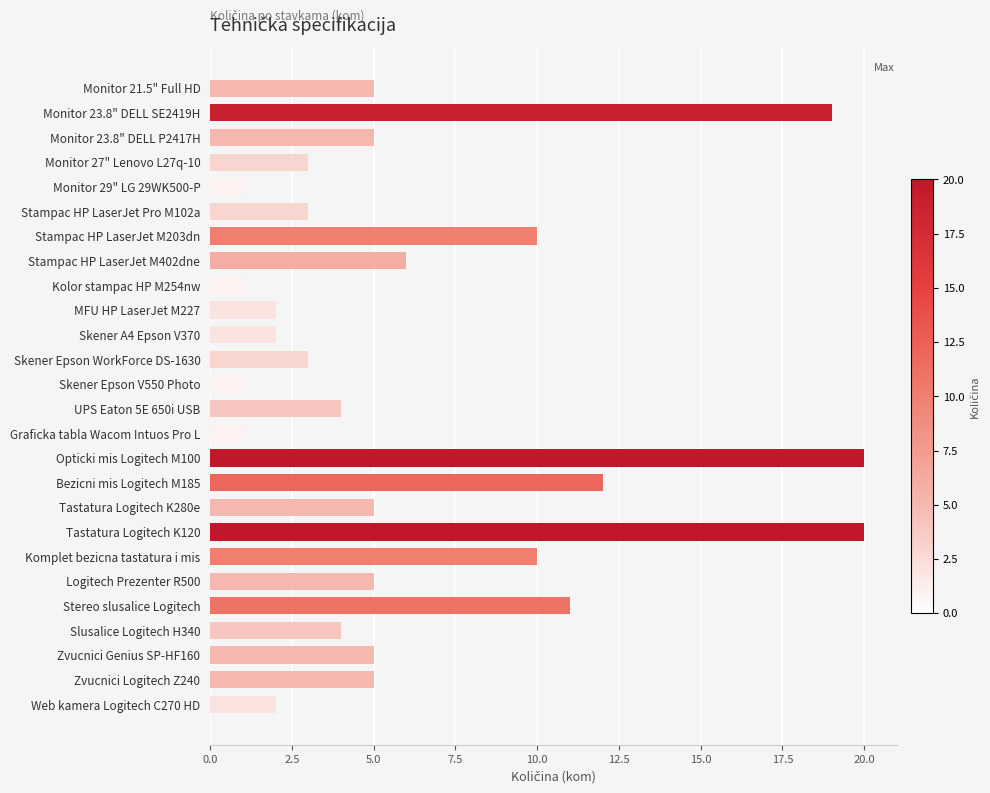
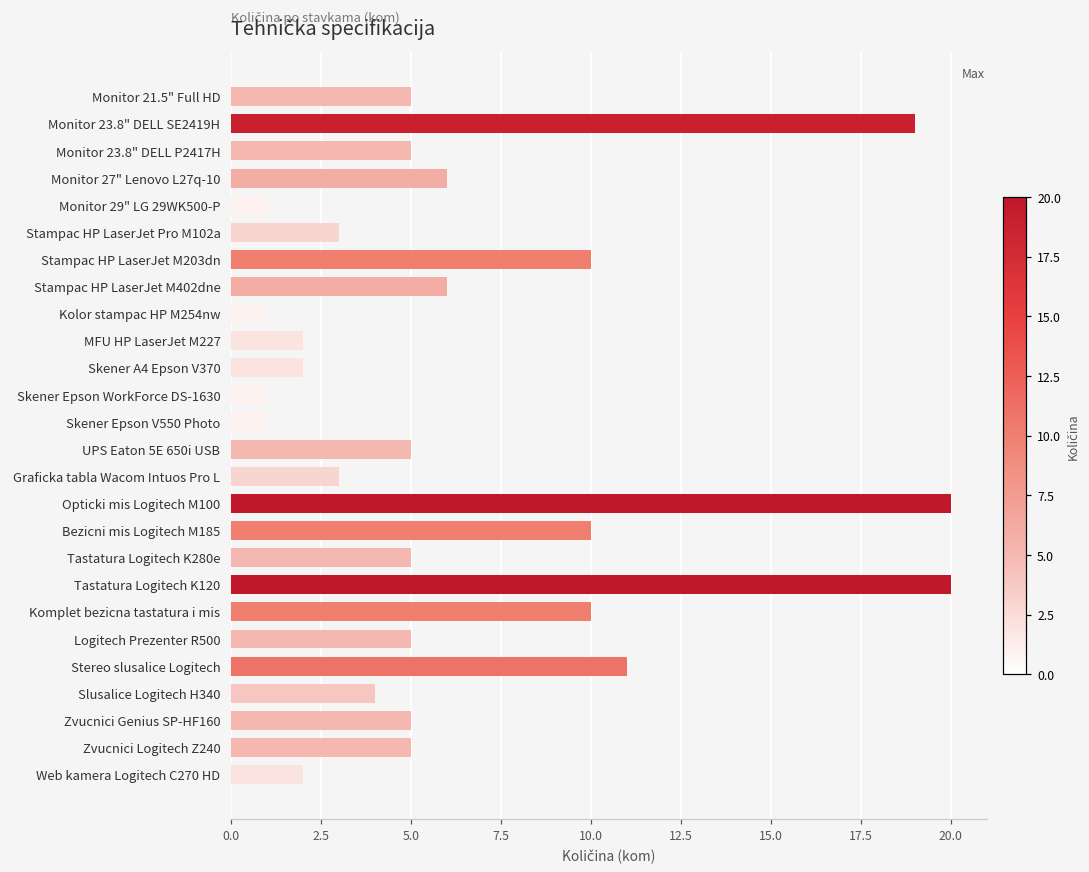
Monitor 27" Lenovo L27q-10: 3 -> 6
Skener Epson WorkForce DS-1630: 3 -> 1
UPS Eaton 5E 650i USB: 4 -> 5
Graficka tabla Wacom Intuos Pro L: 1 -> 3
Bezicni mis Logitech M185: 12 -> 10
